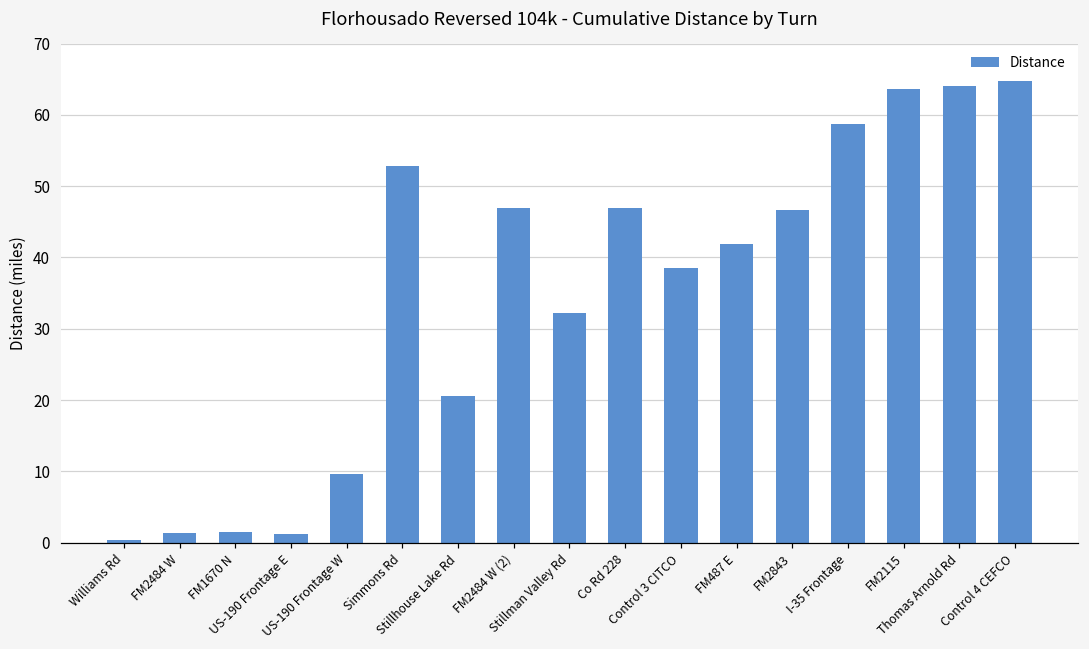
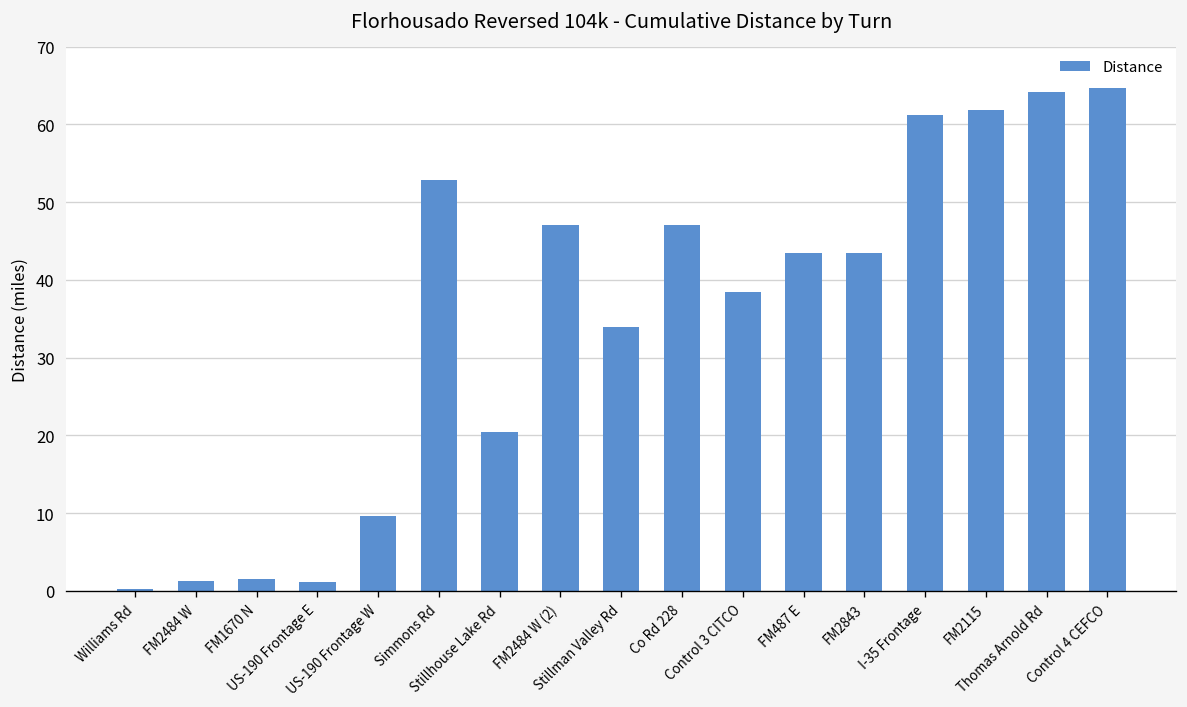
Stillman Valley Rd: 32 -> 34
FM487 E: 42 -> 44
FM2843: 47 -> 44
I-35 Frontage: 59 -> 61
FM2115: 64 -> 62
